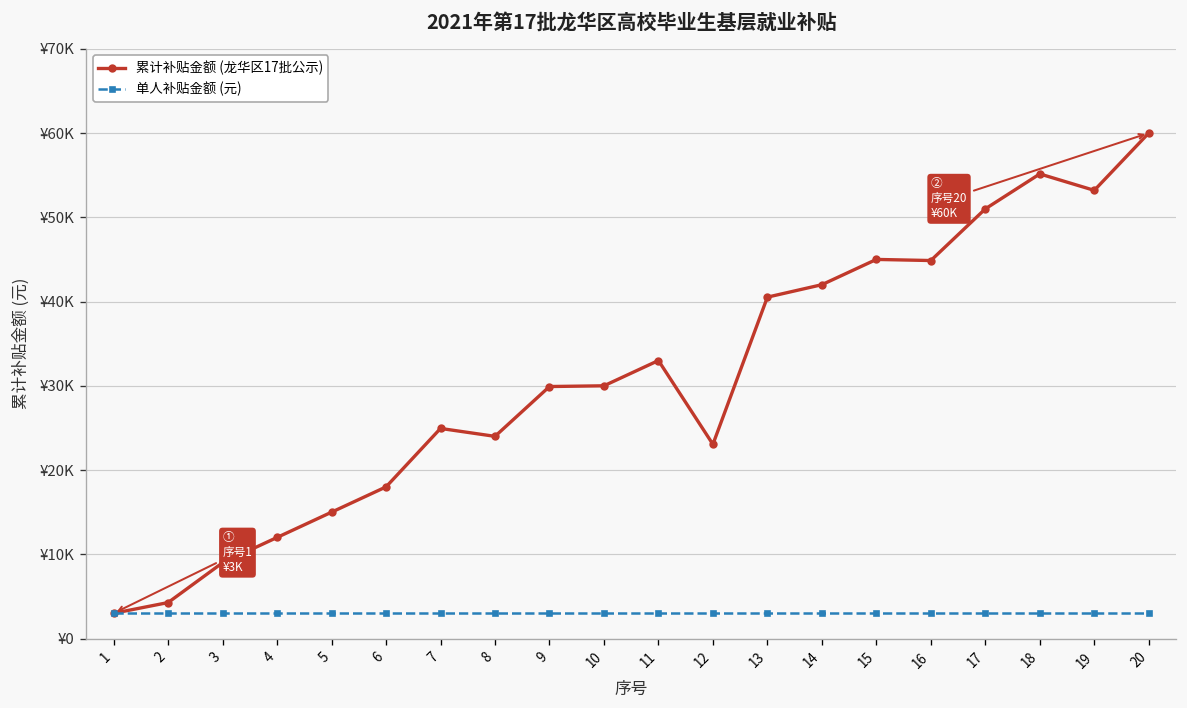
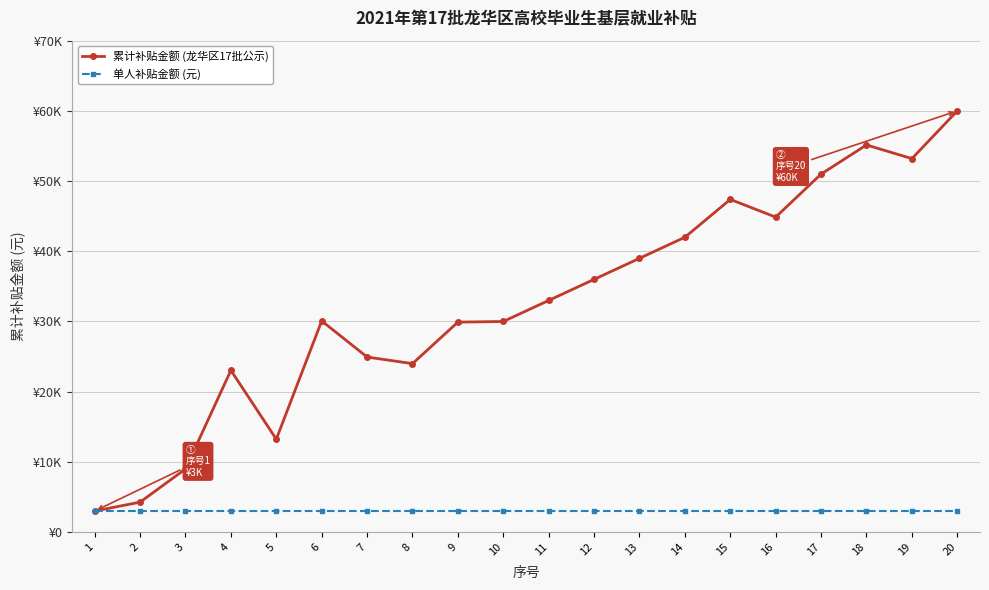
累计补贴金额 (龙华区17批公示), 4: ¥12000 -> ¥23000
累计补贴金额 (龙华区17批公示), 5: ¥15000 -> ¥13000
累计补贴金额 (龙华区17批公示), 6: ¥18000 -> ¥30000
累计补贴金额 (龙华区17批公示), 12: ¥23000 -> ¥36000
累计补贴金额 (龙华区17批公示), 13: ¥41000 -> ¥39000
累计补贴金额 (龙华区17批公示), 15: ¥45000 -> ¥47000
